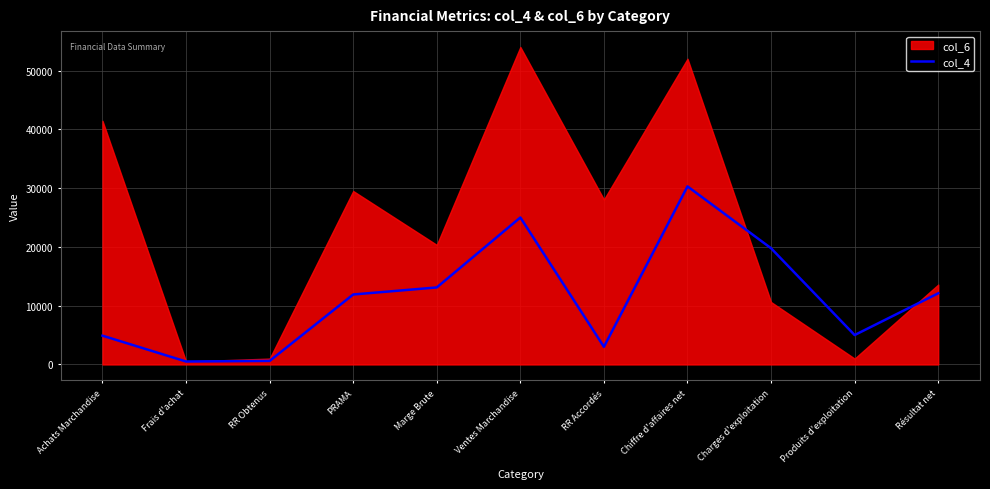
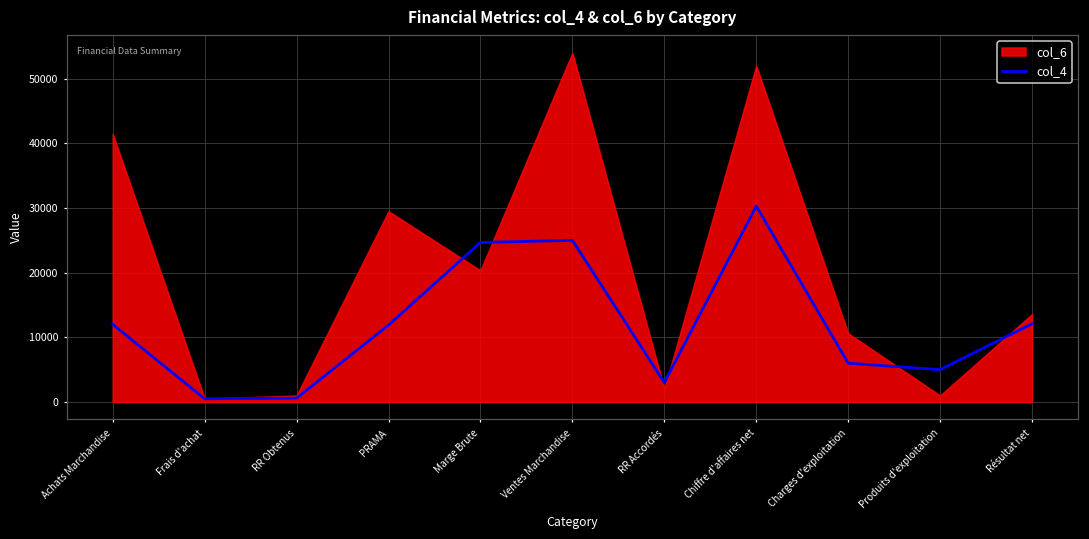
col_4, Achats Marchandise: 5000 -> 12000
col_4, Marge Brute: 13000 -> 25000
col_6, RR Accordés: 28000 -> 2000
col_4, Charges d'exploitation: 20000 -> 6000
